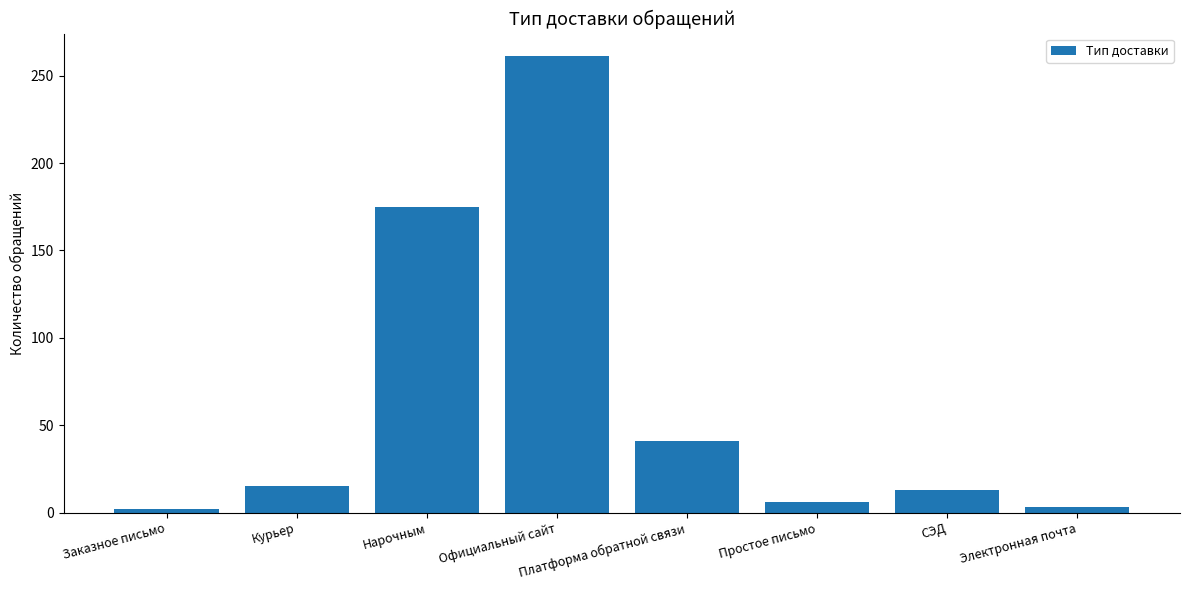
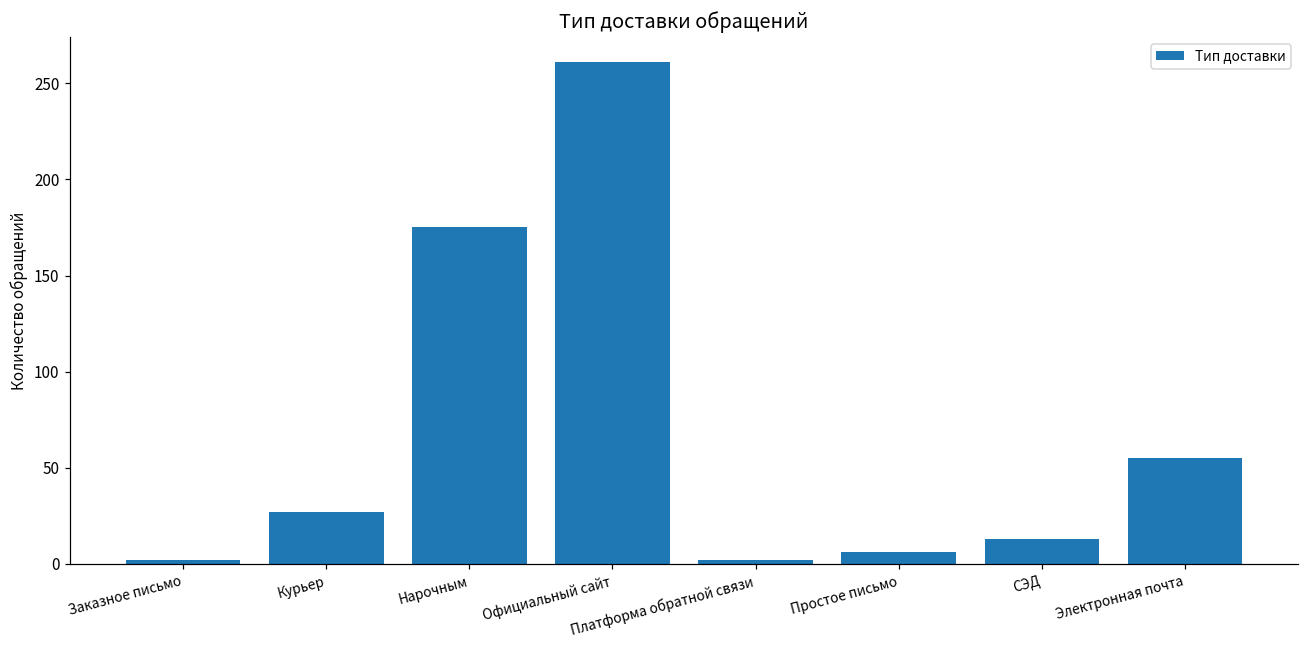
Курьер: 15 -> 27
Платформа обратной связи: 41 -> 2
Электронная почта: 3 -> 55
